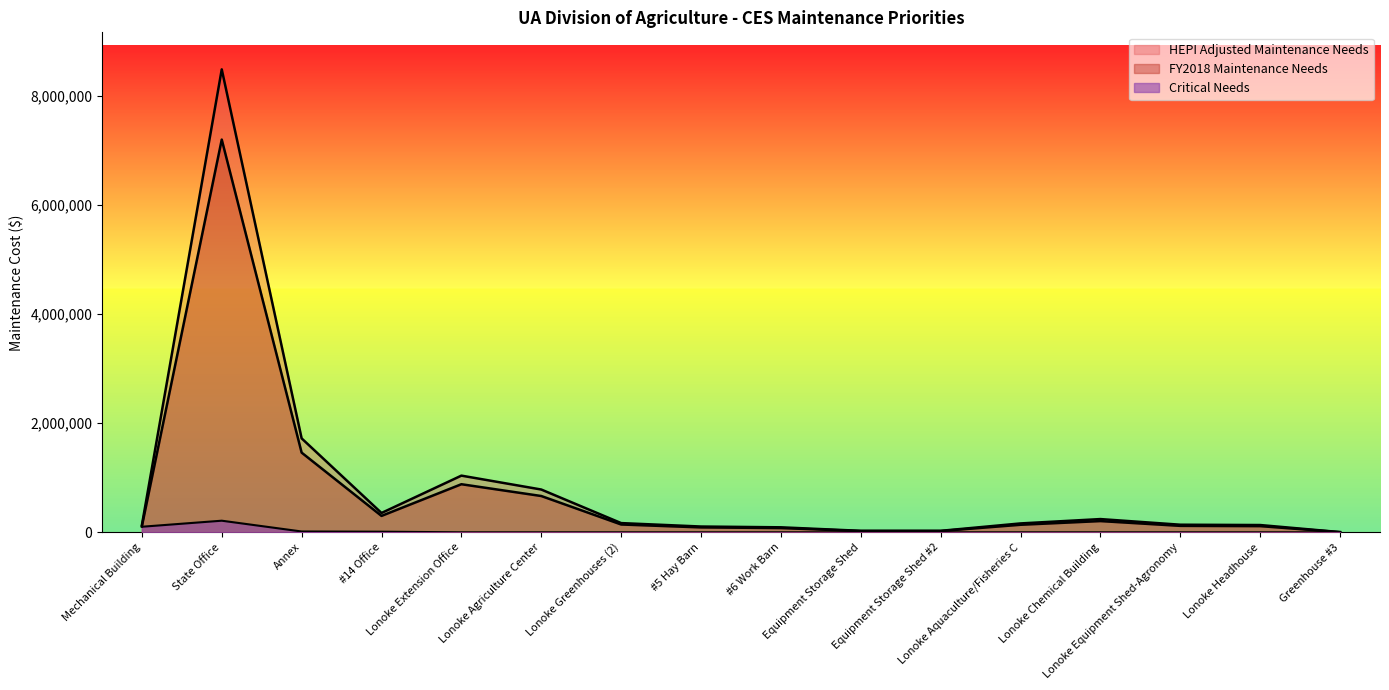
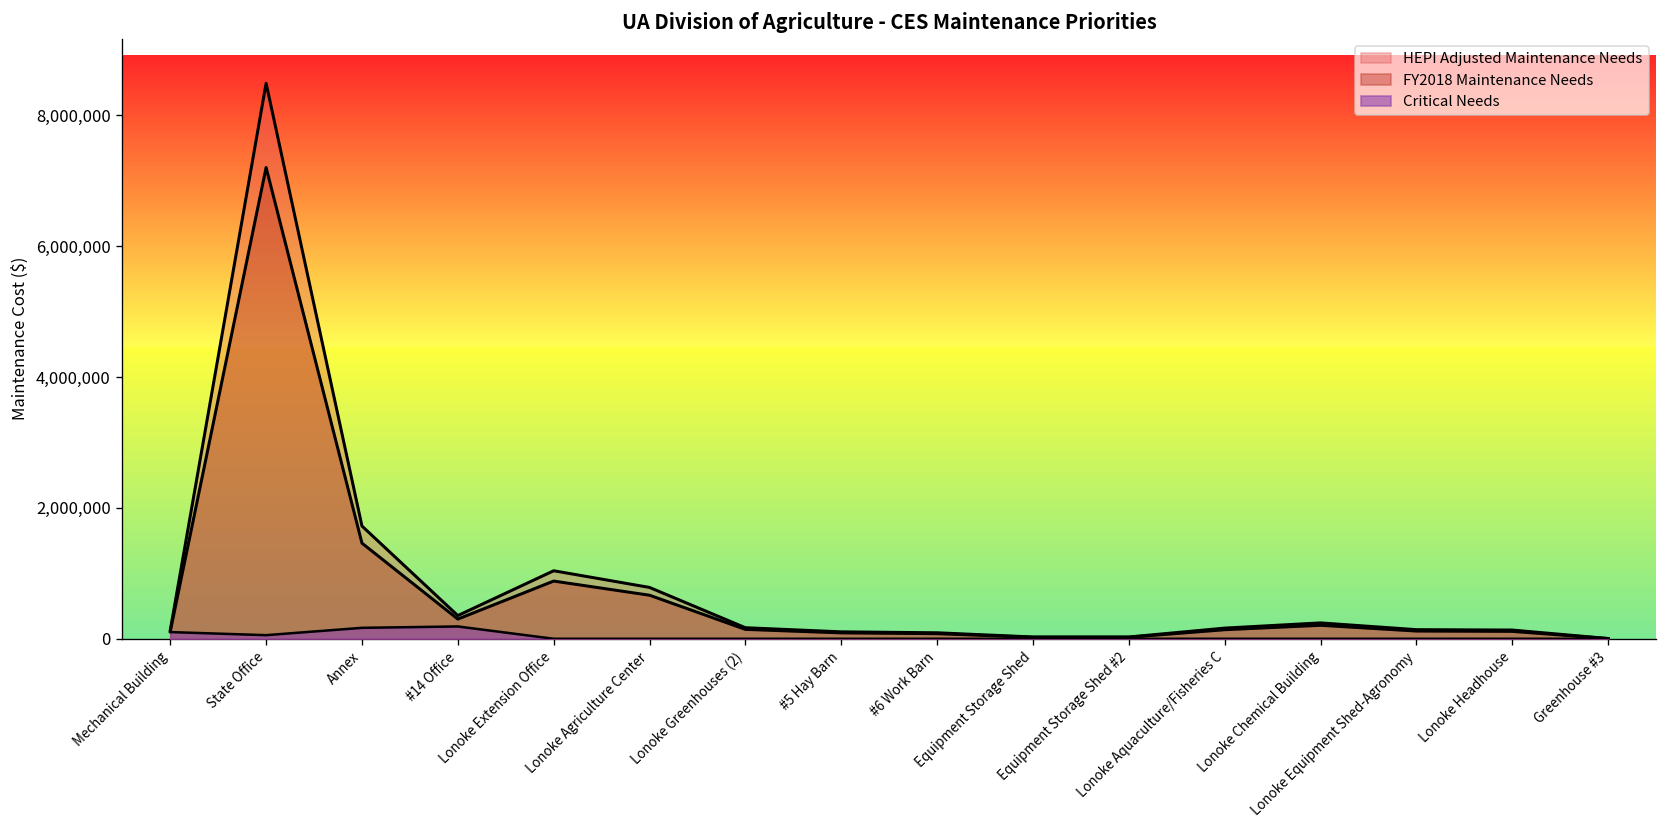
Critical Needs, State Office: 200,000 -> 100,000
Critical Needs, Annex: 0 -> 200,000
Critical Needs, #14 Office: 0 -> 200,000
